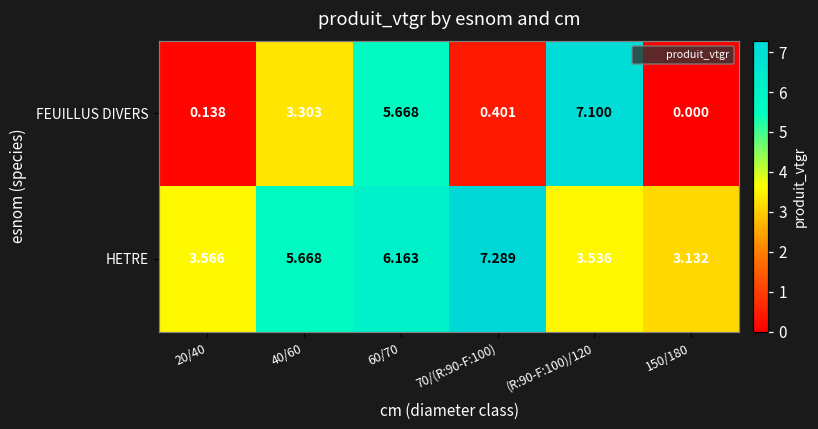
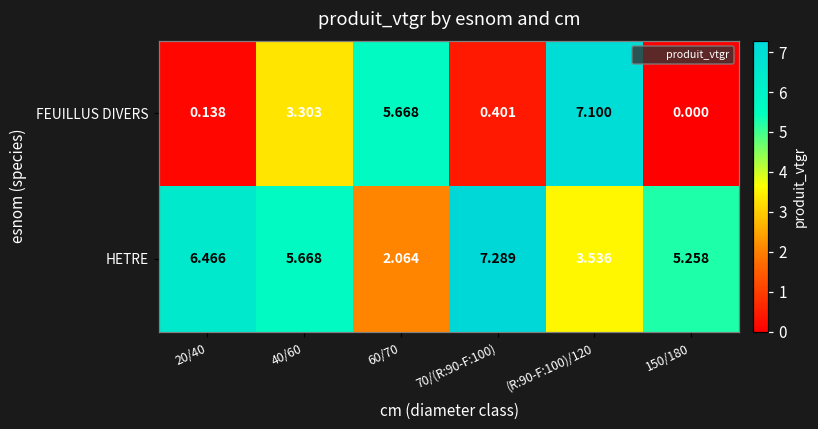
HETRE, 20/40: 3.566 -> 6.466
HETRE, 60/70: 6.163 -> 2.064
HETRE, 150/180: 3.132 -> 5.258
